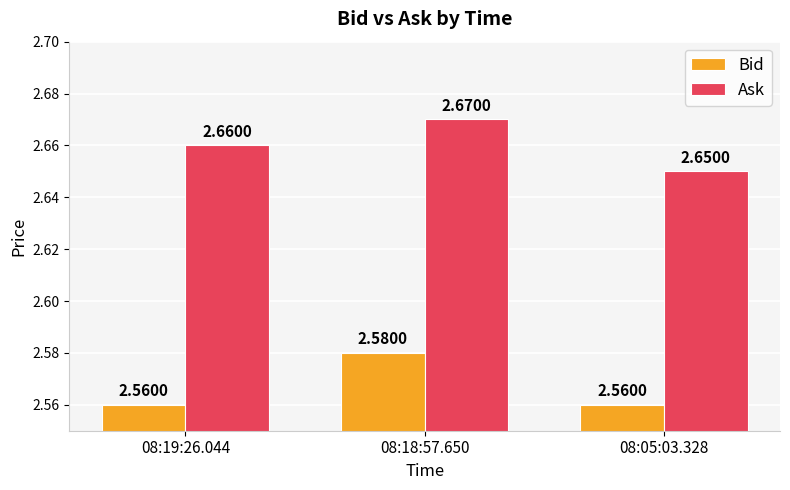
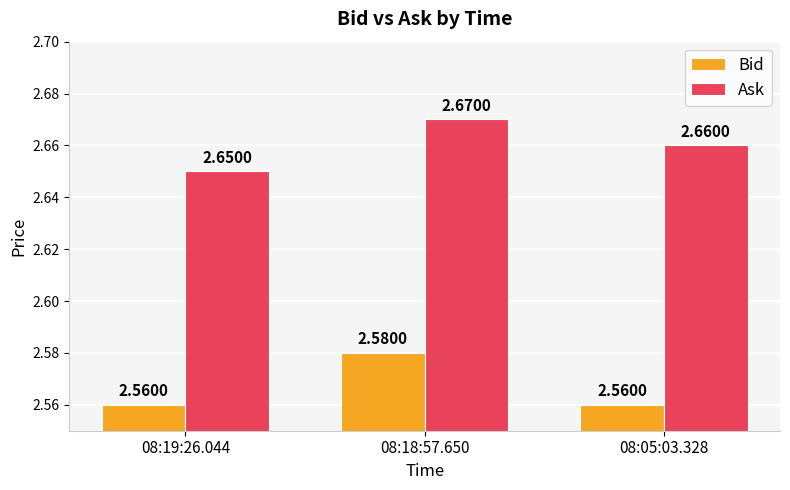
Ask, 08:19:26.044: 2.6600 -> 2.6500
Ask, 08:05:03.328: 2.6500 -> 2.6600
